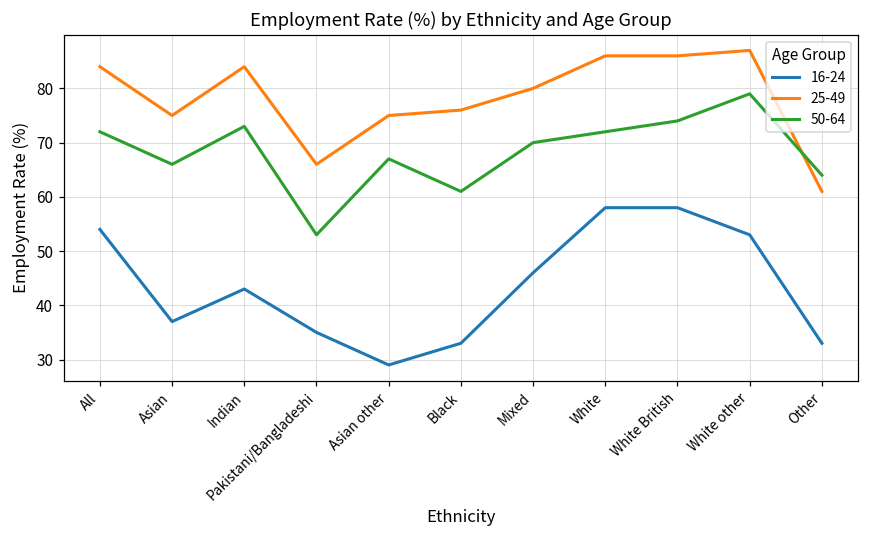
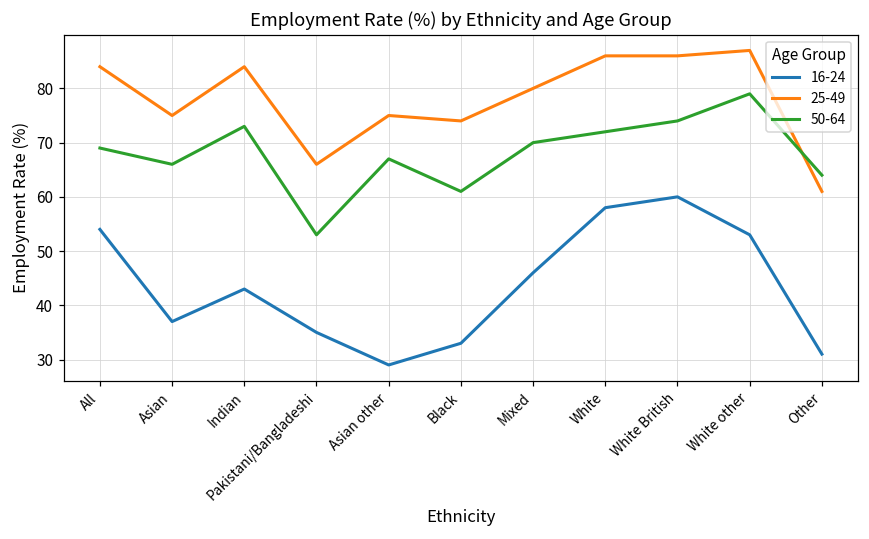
50-64, All: 72 -> 69
25-49, Black: 76 -> 74
16-24, White British: 58 -> 60
16-24, Other: 33 -> 31
